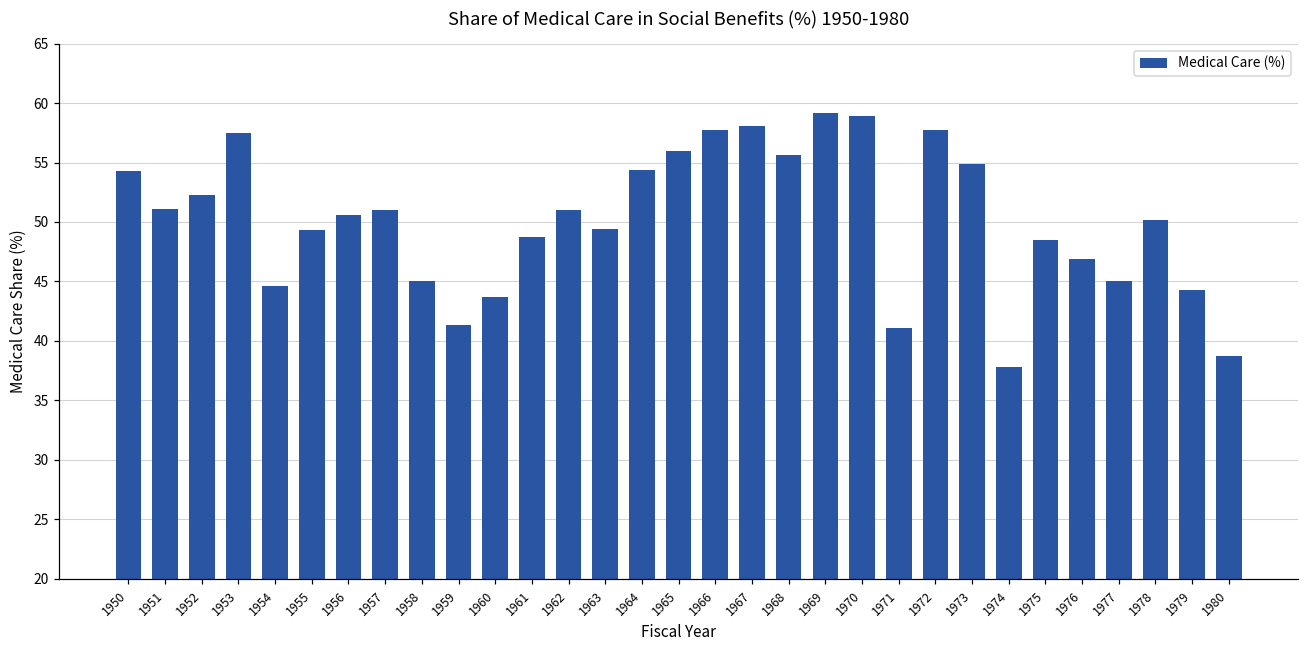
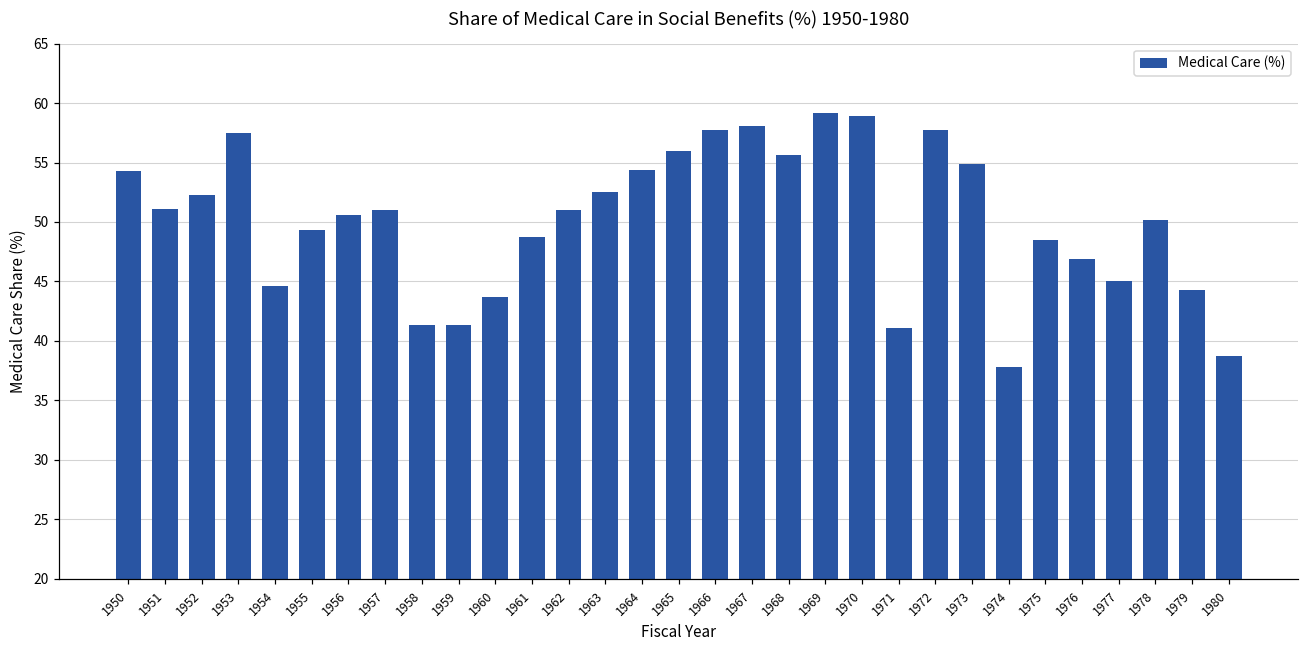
1958: 45.0 -> 41.3
1963: 49.4 -> 52.5
